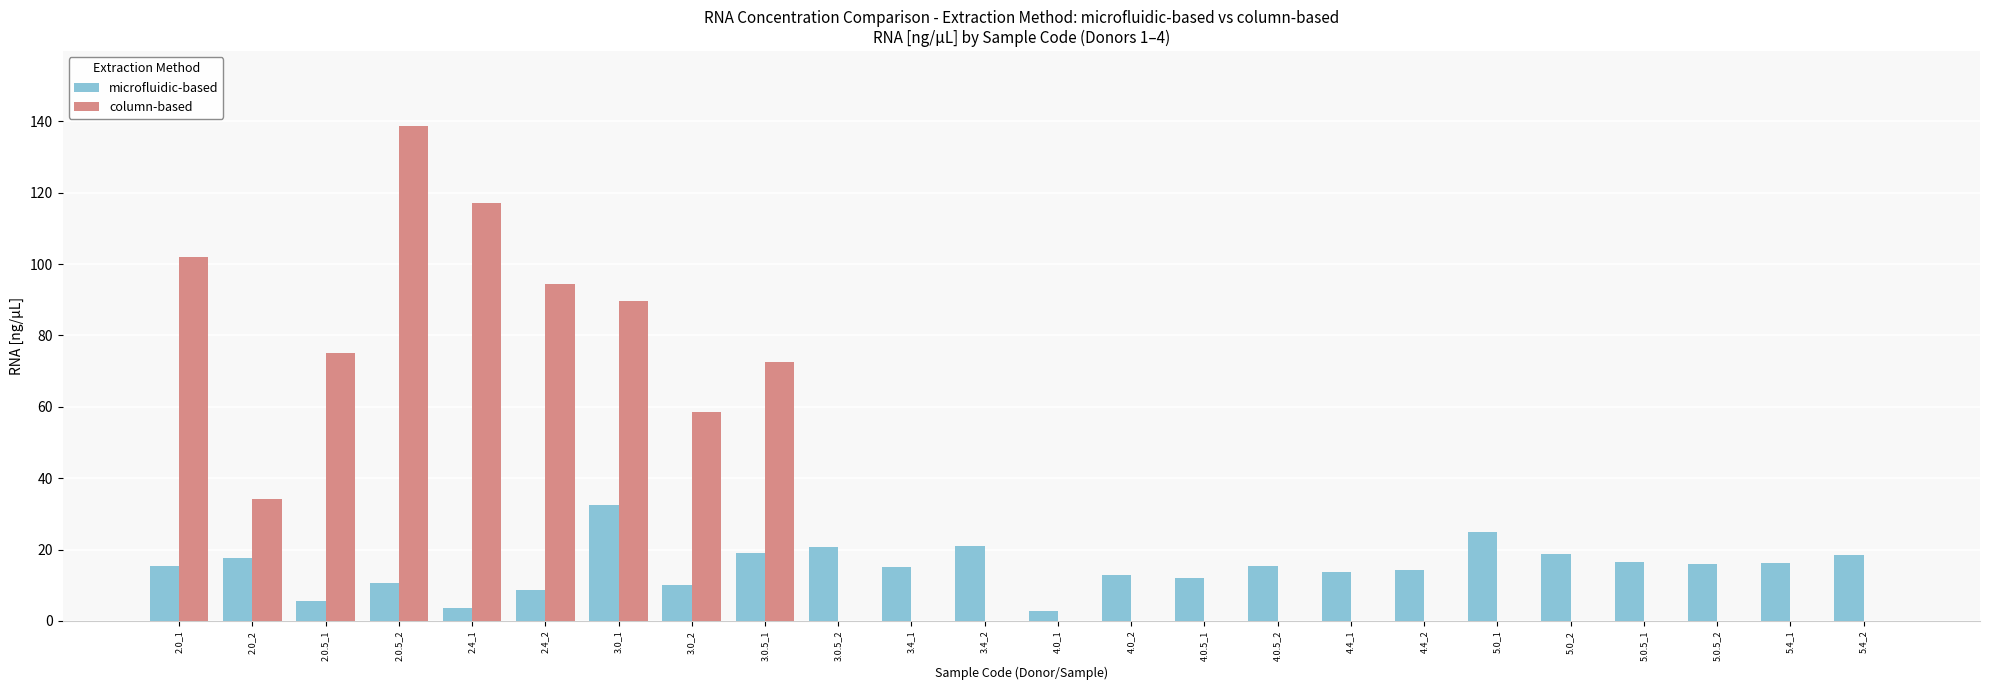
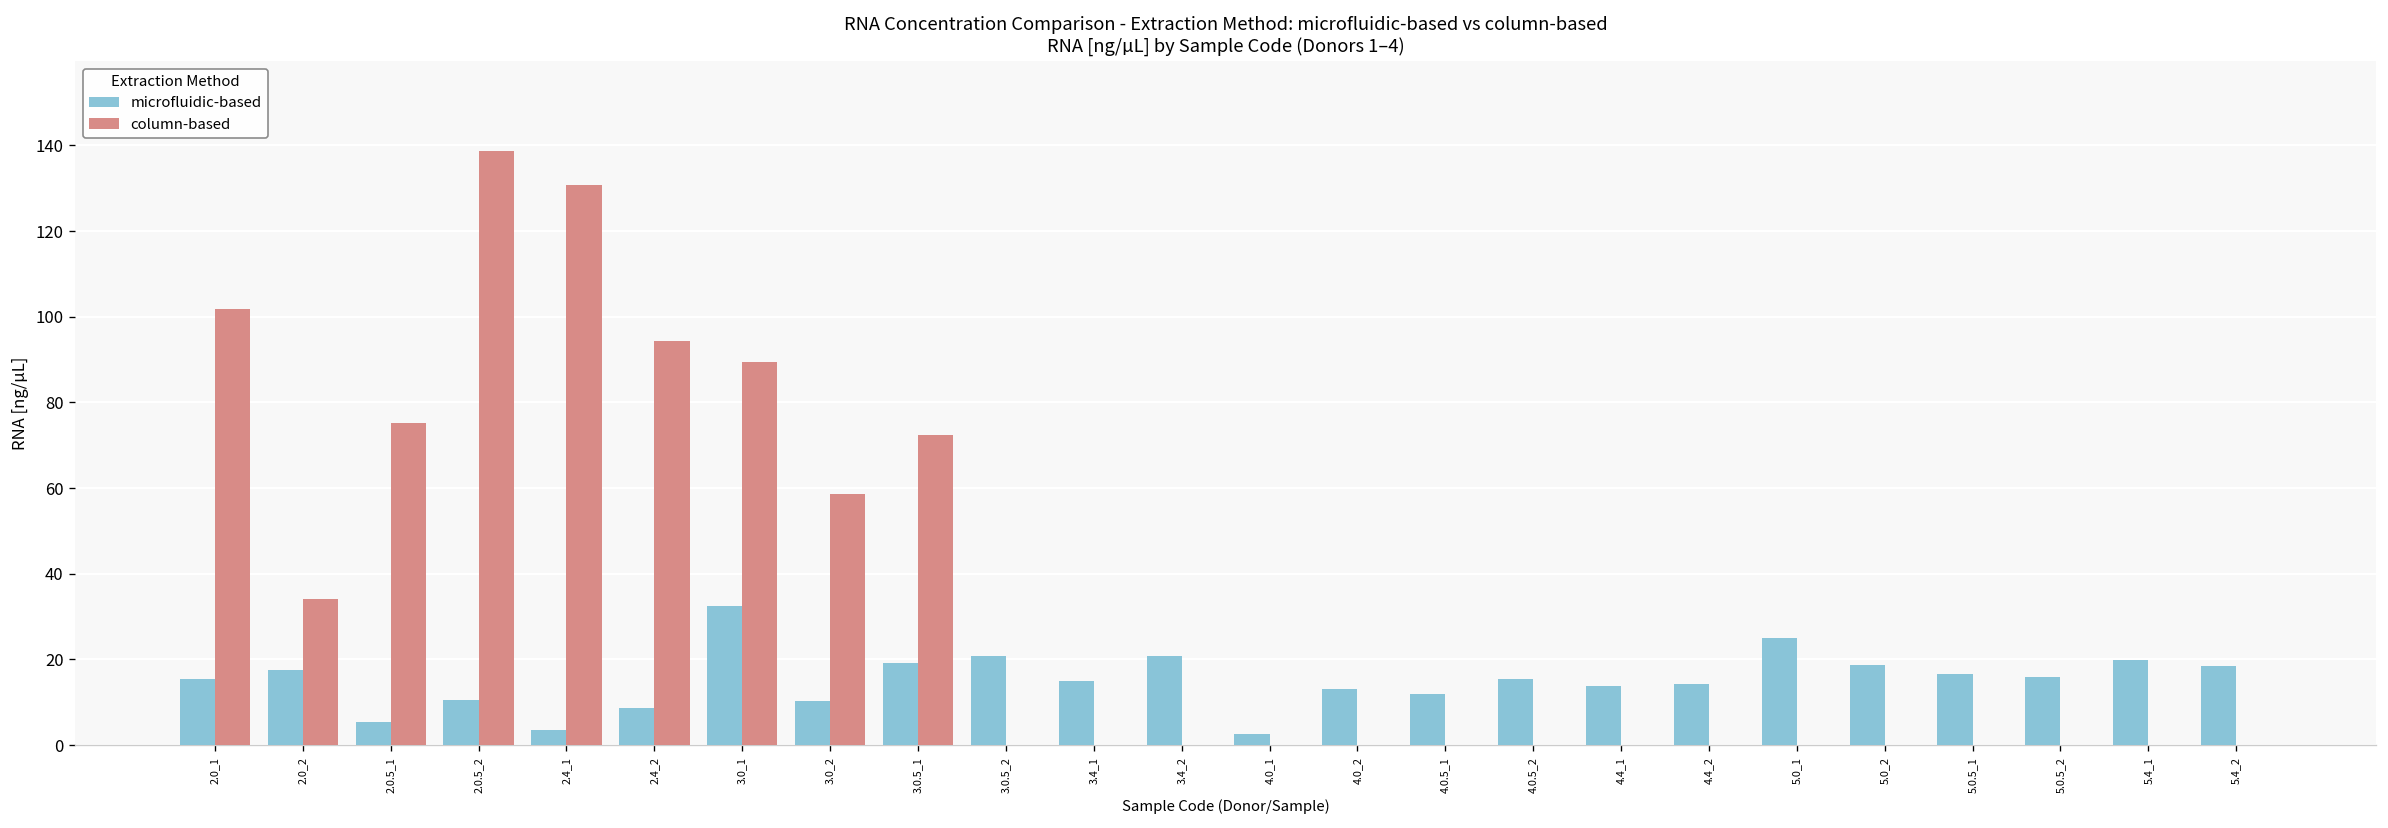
column-based, 2.4_1: 117 -> 131
microfluidic-based, 5.4_1: 16 -> 20
